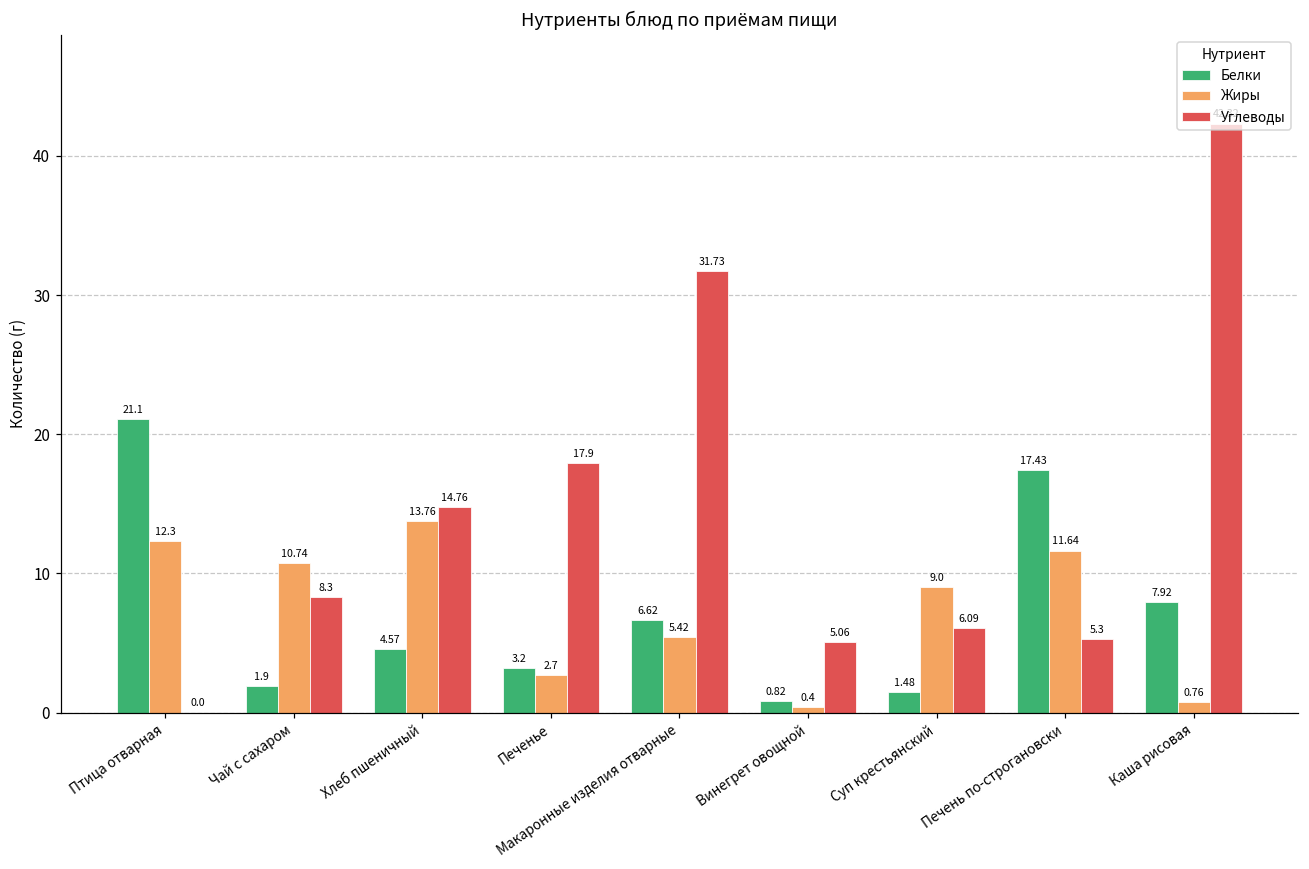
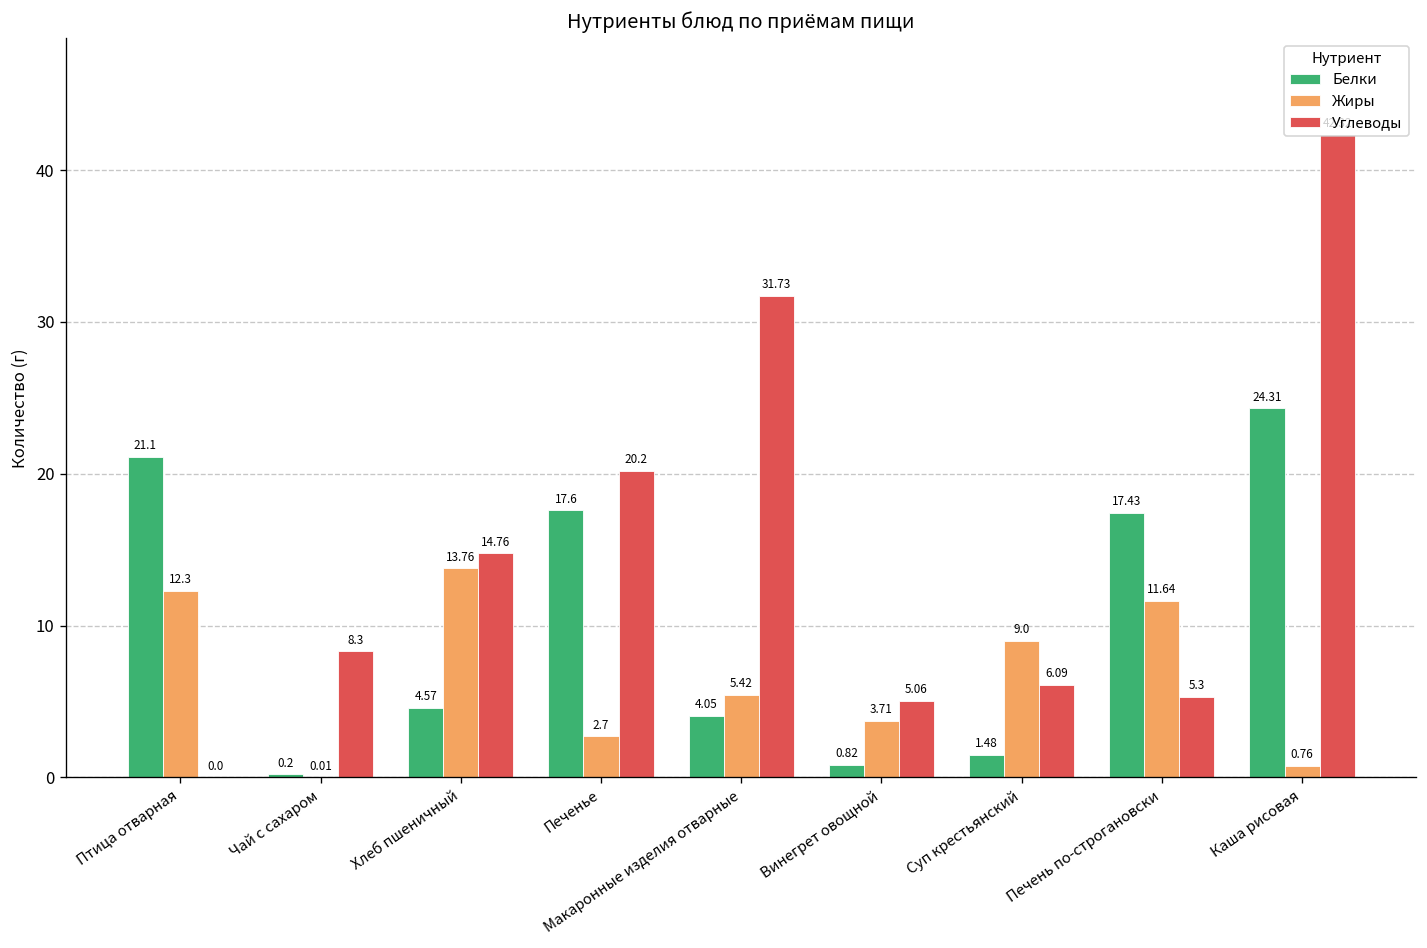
Белки, Чай с сахаром: 1.9 -> 0.2
Жиры, Чай с сахаром: 10.74 -> 0.01
Белки, Печенье: 3.2 -> 17.6
Углеводы, Печенье: 17.9 -> 20.2
Белки, Макаронные изделия отварные: 6.62 -> 4.05
Жиры, Винегрет овощной: 0.4 -> 3.71
Белки, Каша рисовая: 7.92 -> 24.31
